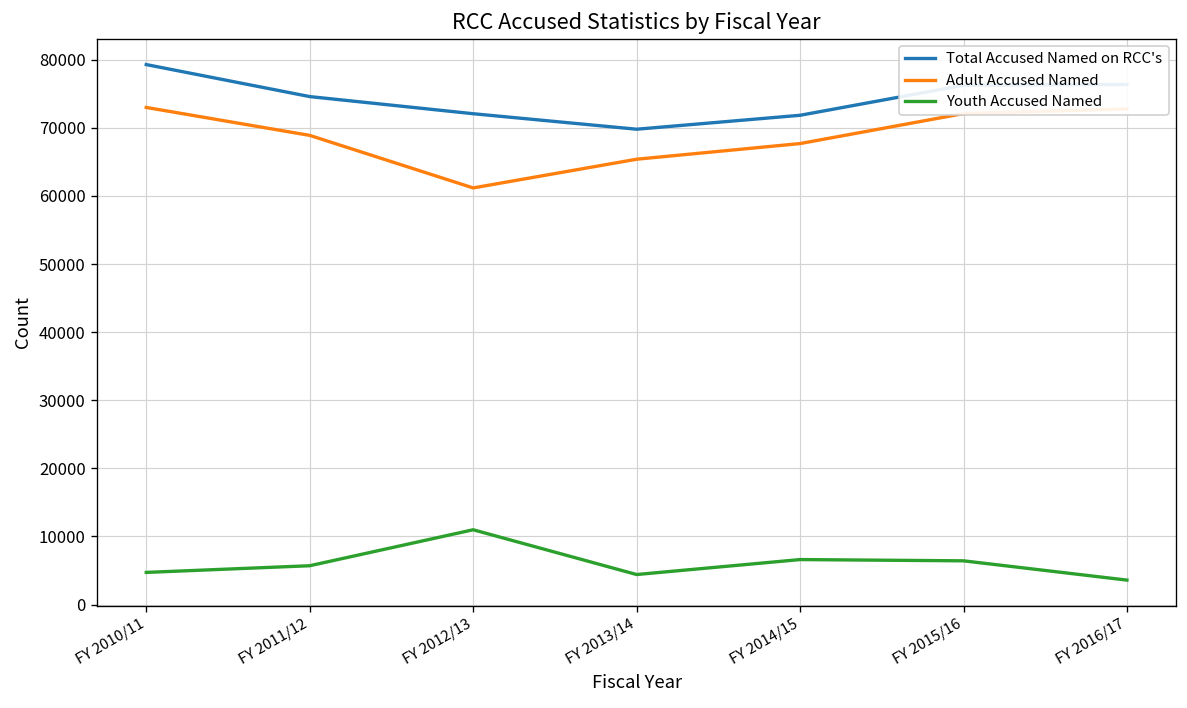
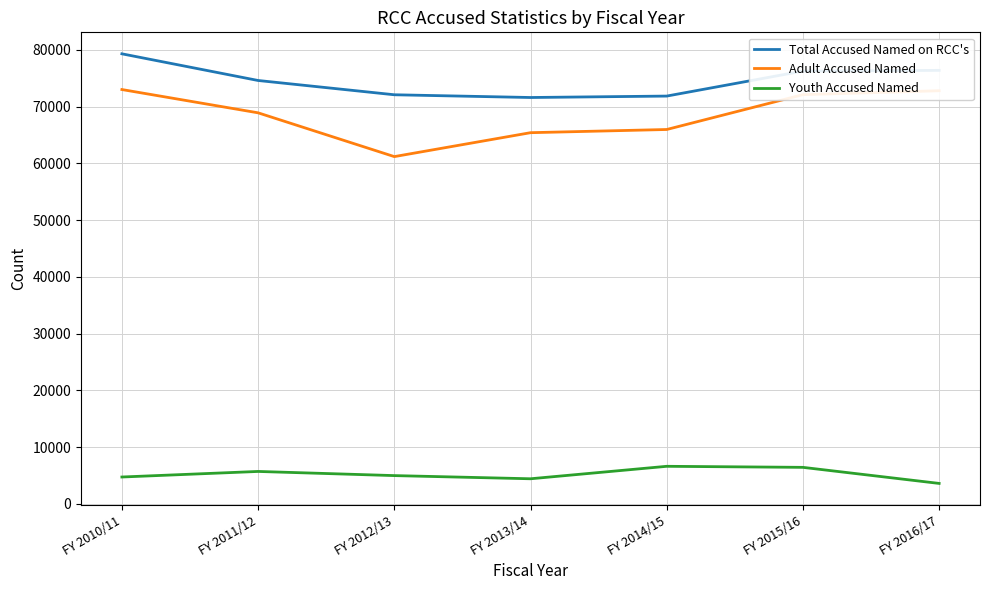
Youth Accused Named, FY 2012/13: 11000 -> 5000
Total Accused Named on RCC's, FY 2013/14: 70000 -> 72000
Adult Accused Named, FY 2014/15: 68000 -> 66000
